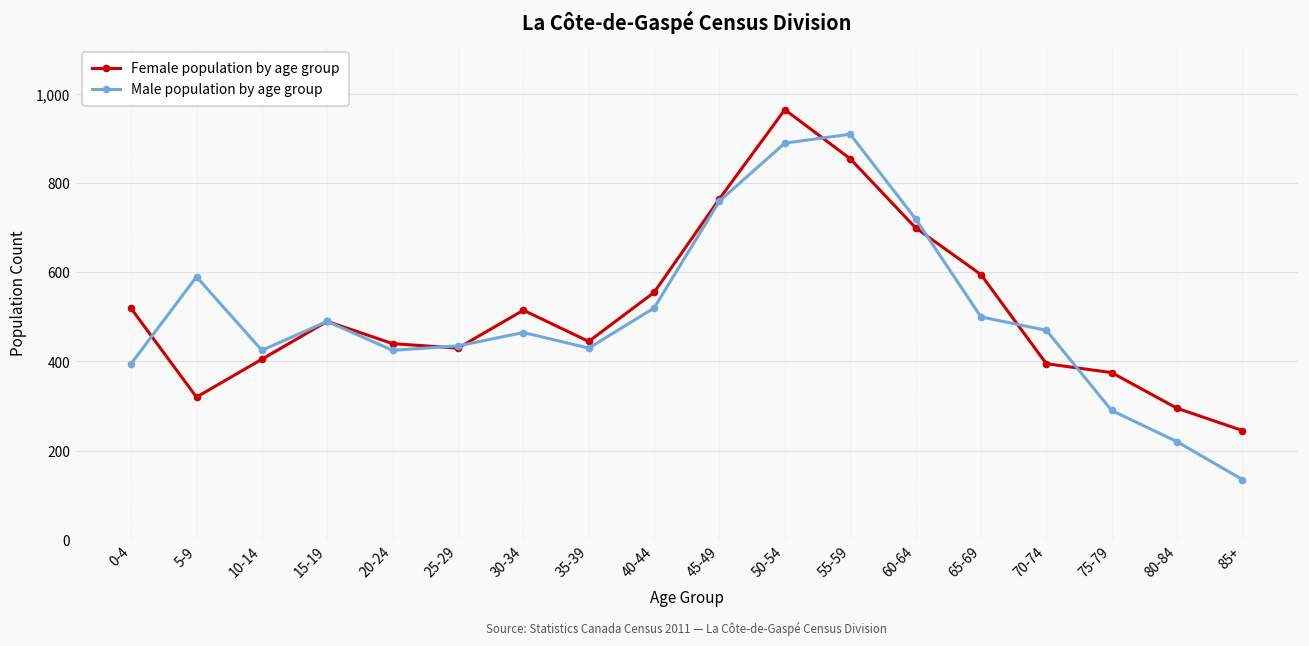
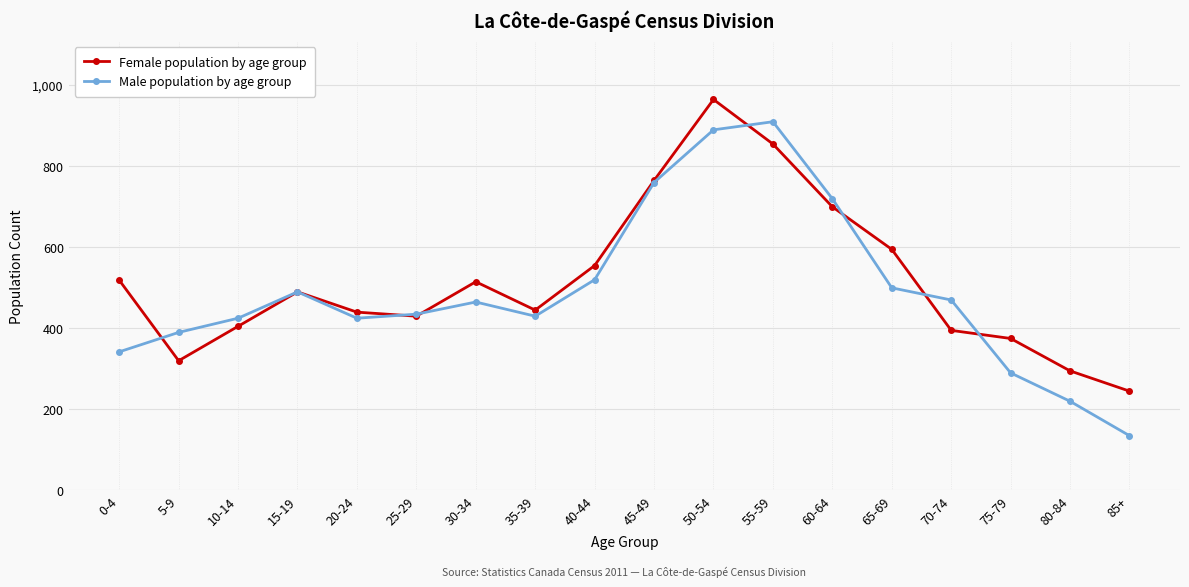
Male population by age group, 0-4: 400 -> 340
Male population by age group, 5-9: 590 -> 390
